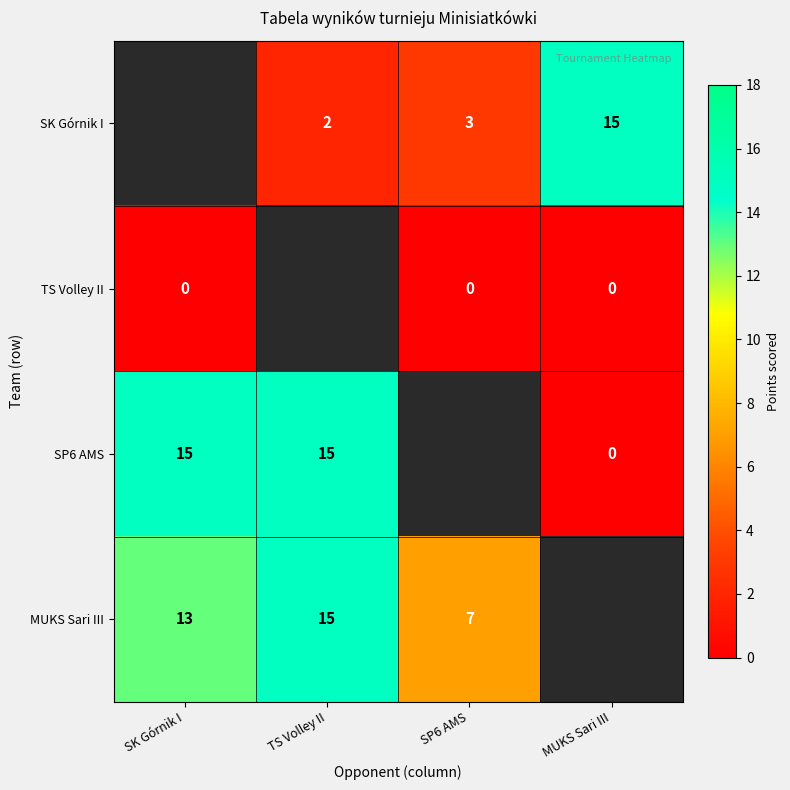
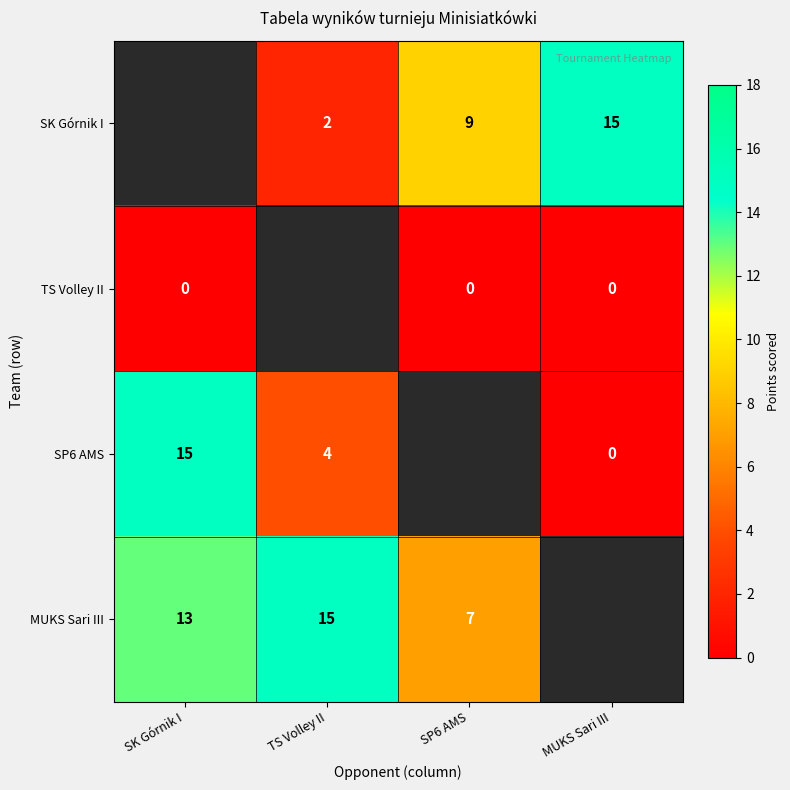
SK Górnik I, SP6 AMS: 3 -> 9
SP6 AMS, TS Volley II: 15 -> 4
